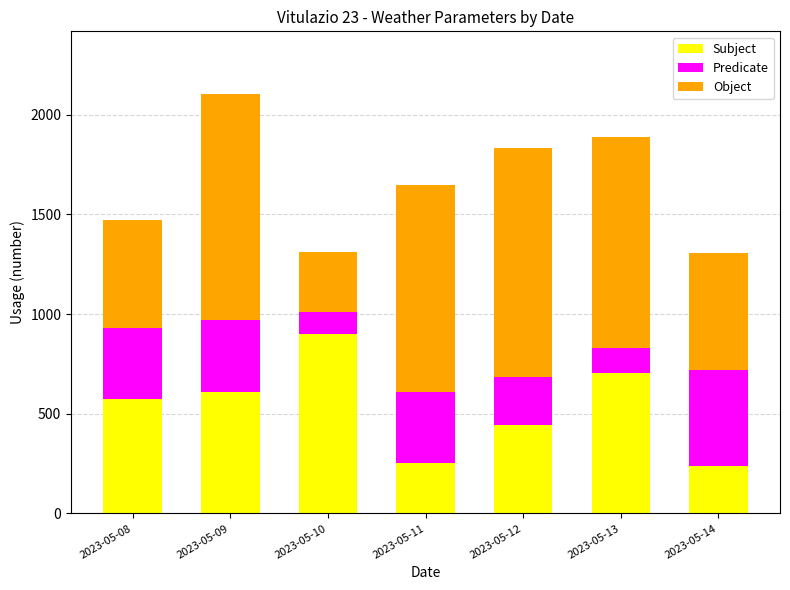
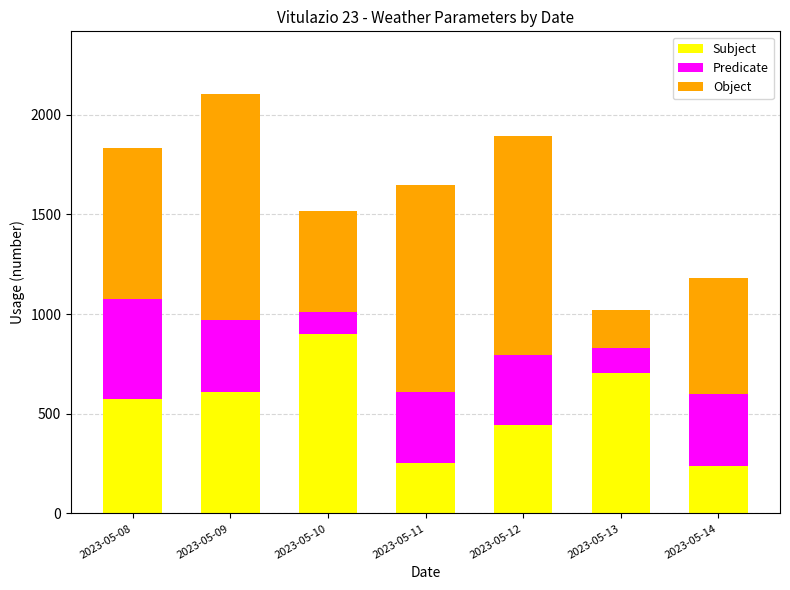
Predicate, 2023-05-08: 360 -> 500
Object, 2023-05-08: 540 -> 760
Object, 2023-05-10: 300 -> 500
Predicate, 2023-05-12: 240 -> 350
Object, 2023-05-12: 1150 -> 1100
Object, 2023-05-13: 1060 -> 190
Predicate, 2023-05-14: 480 -> 360
